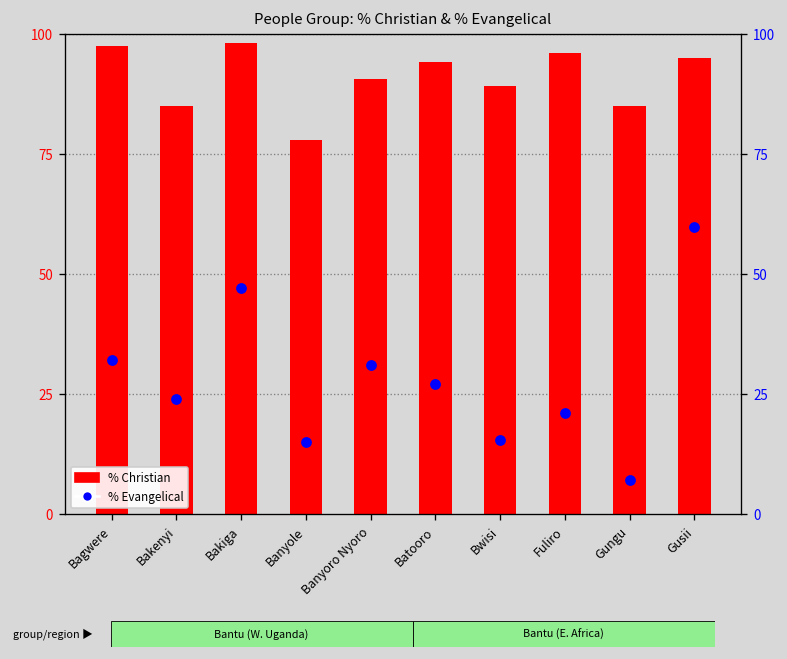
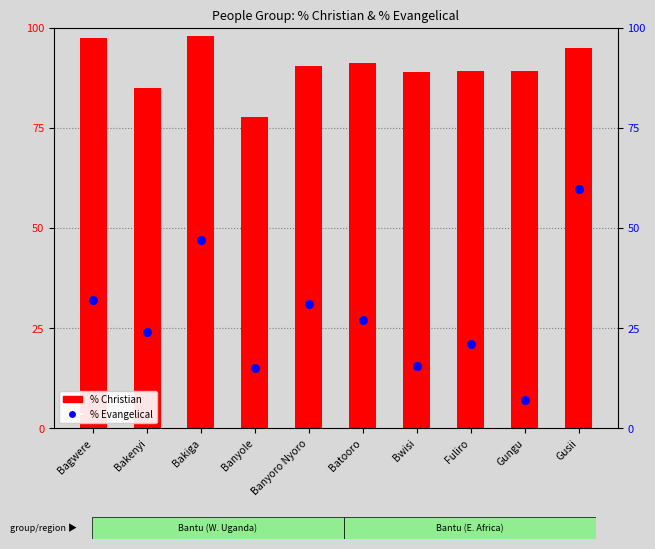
% Christian, Batooro: 94 -> 91
% Christian, Fuliro: 96 -> 89
% Christian, Gungu: 85 -> 89
